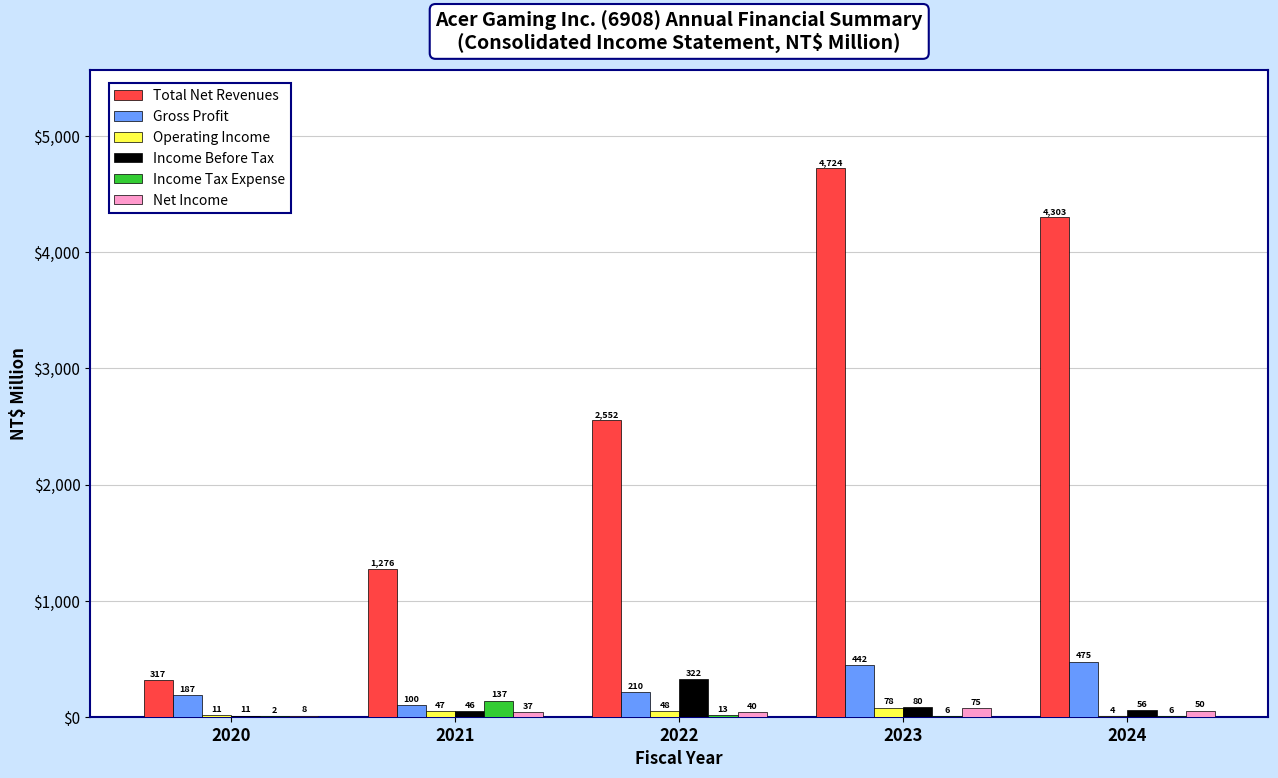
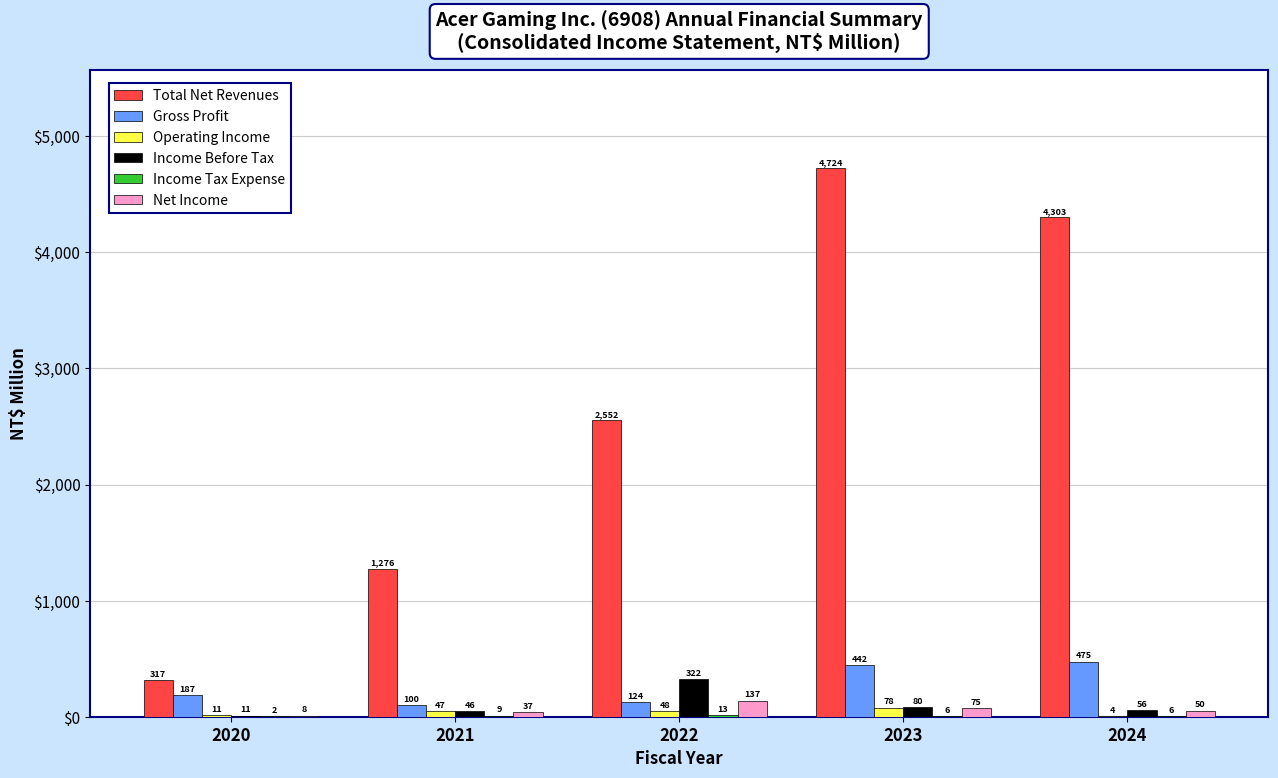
Income Tax Expense, 2021: 137 -> 9
Gross Profit, 2022: 210 -> 124
Net Income, 2022: 40 -> 137
